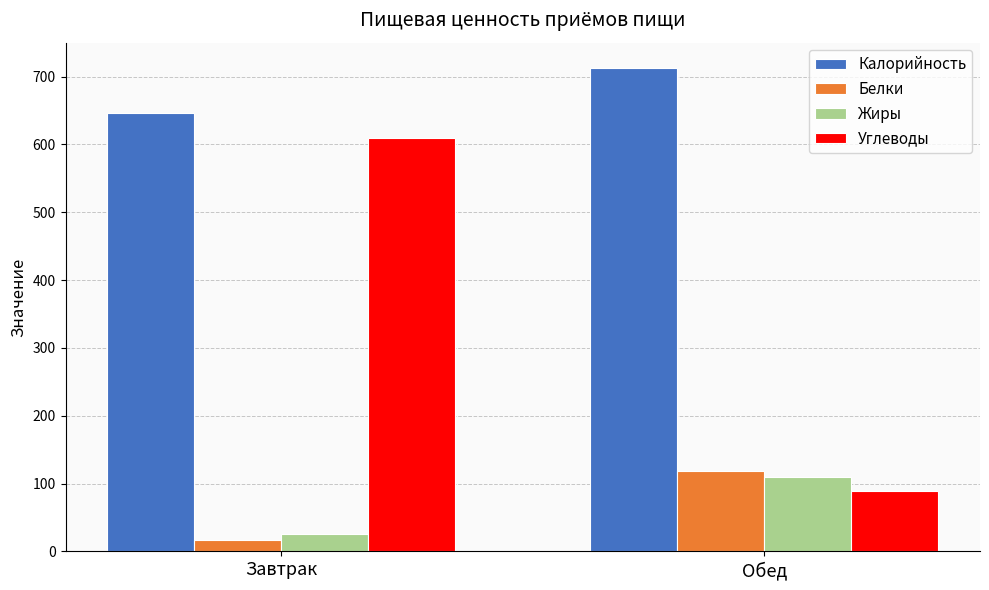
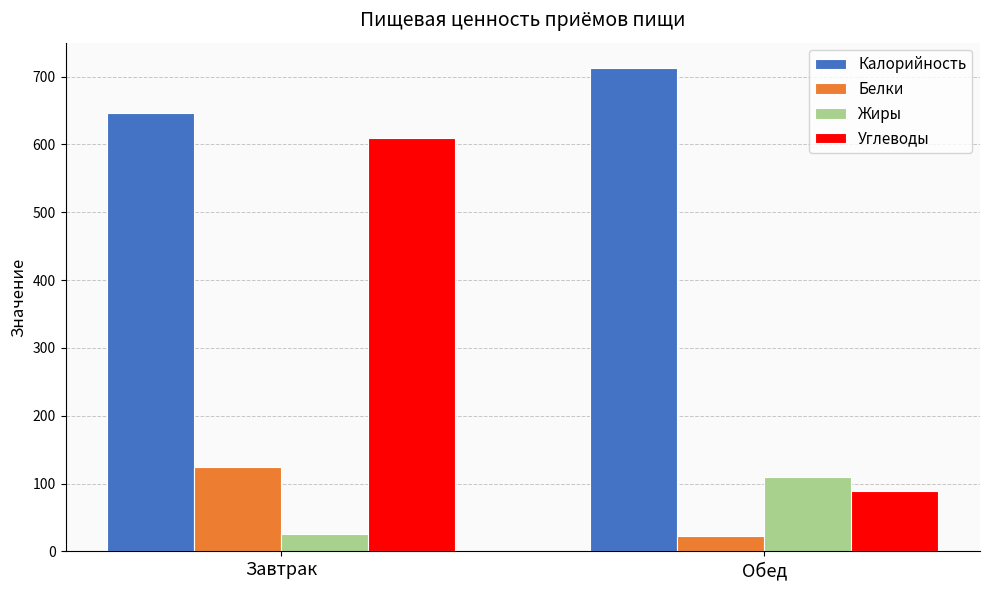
Белки, Завтрак: 20 -> 120
Белки, Обед: 120 -> 20
